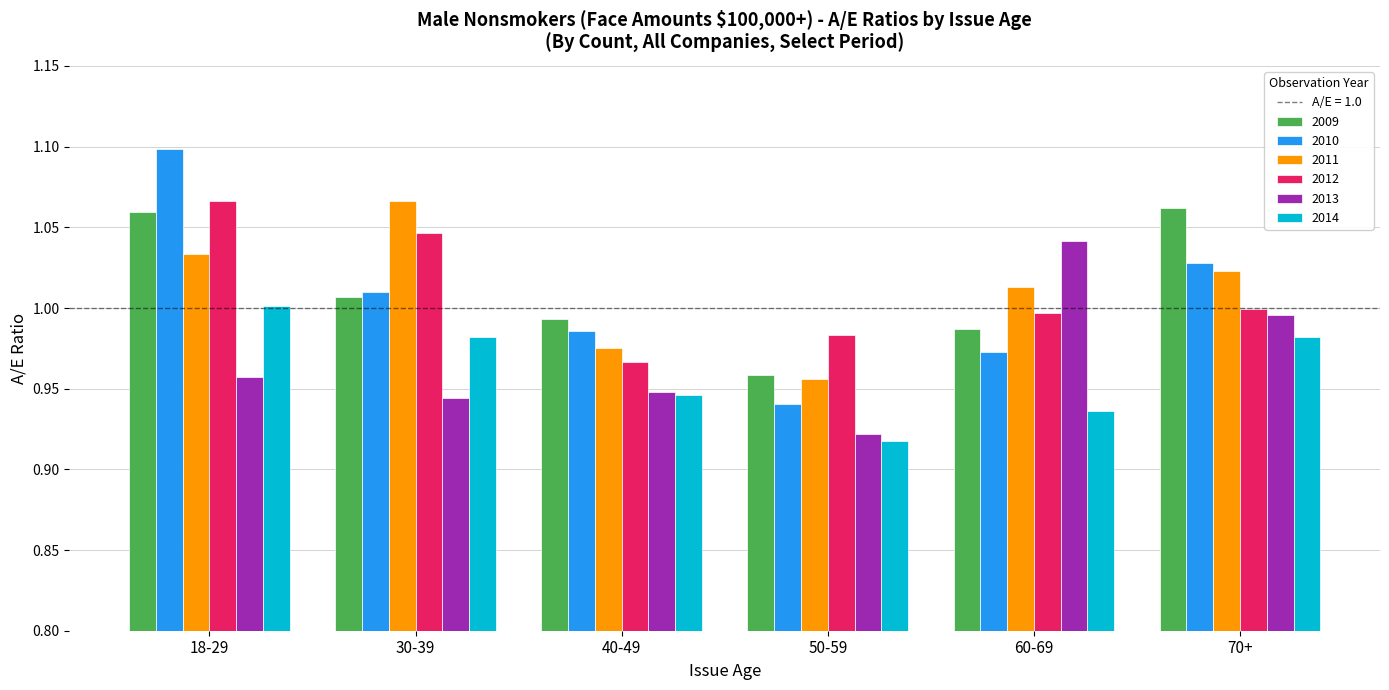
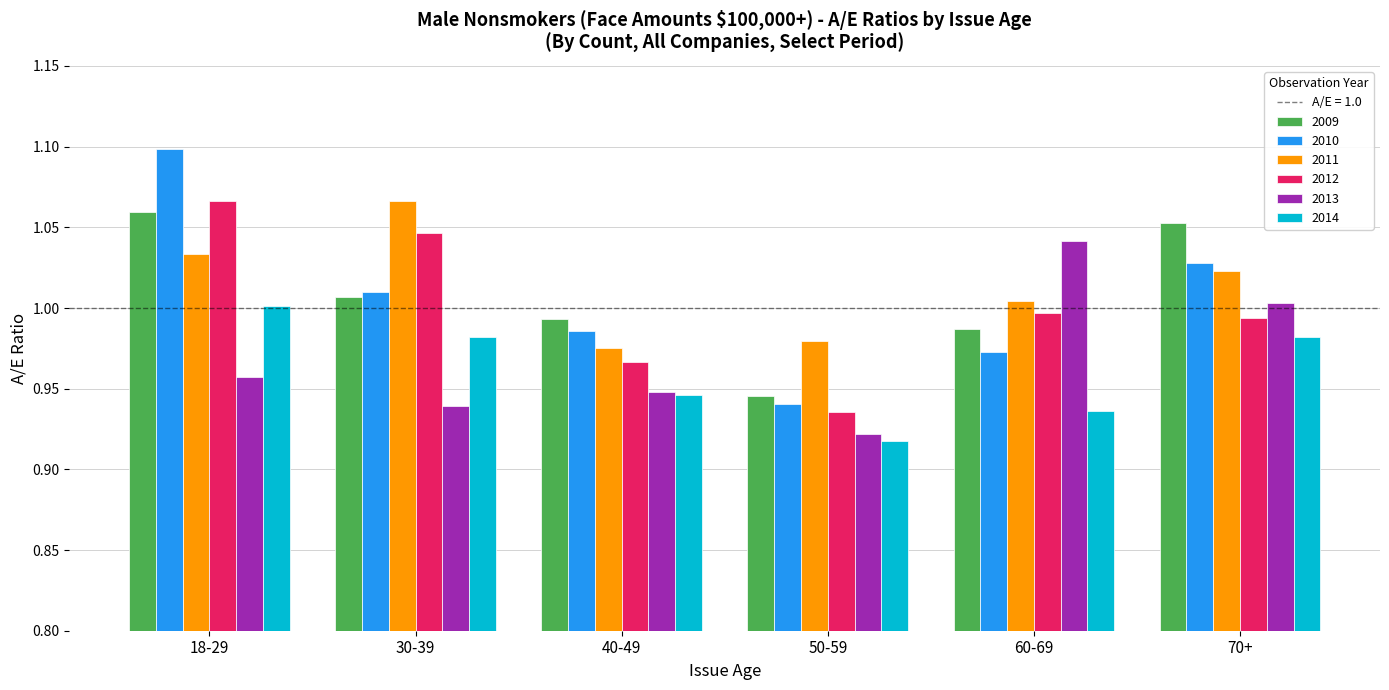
2013, 30-39: 0.945 -> 0.939
2009, 50-59: 0.958 -> 0.945
2011, 50-59: 0.956 -> 0.980
2012, 50-59: 0.983 -> 0.936
2011, 60-69: 1.013 -> 1.004
2009, 70+: 1.062 -> 1.053
2012, 70+: 1.000 -> 0.994
2013, 70+: 0.996 -> 1.003
